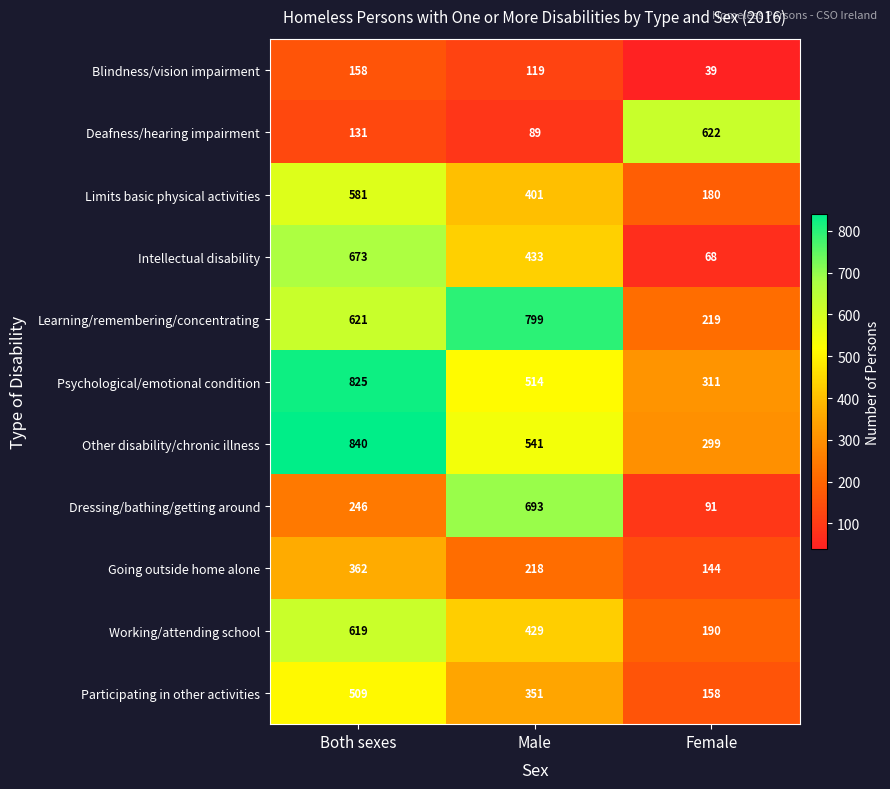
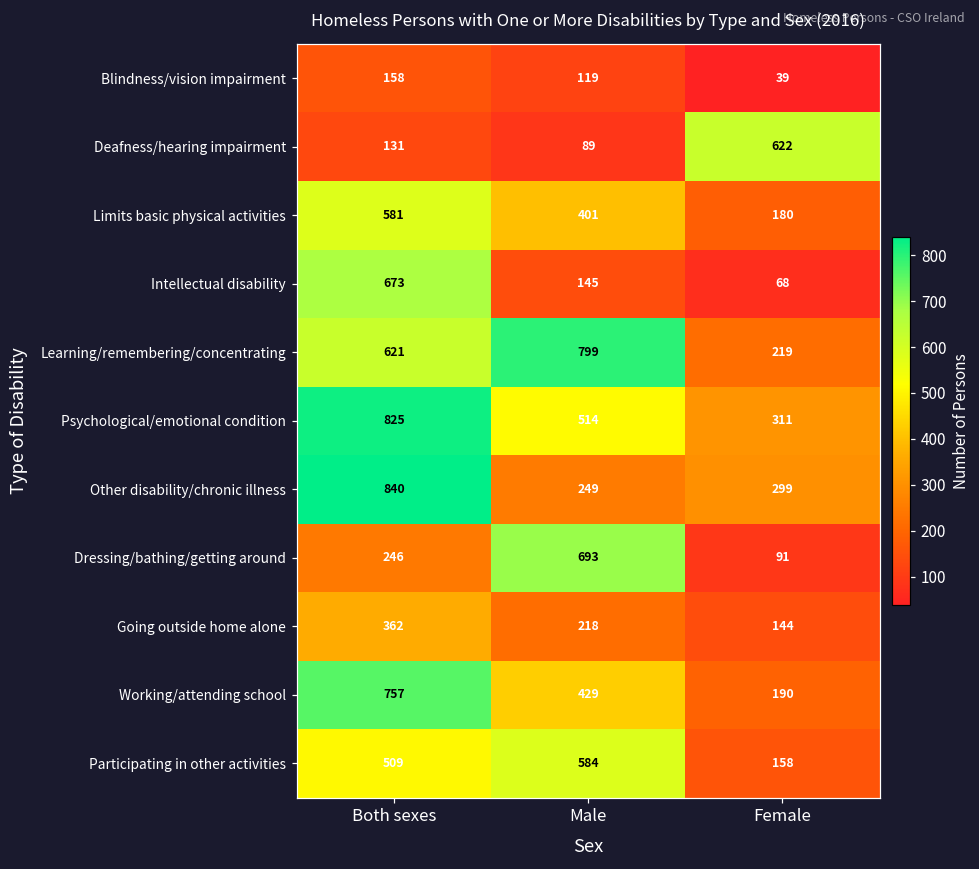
Intellectual disability, Male: 433 -> 145
Other disability/chronic illness, Male: 541 -> 249
Working/attending school, Both sexes: 619 -> 757
Participating in other activities, Male: 351 -> 584
